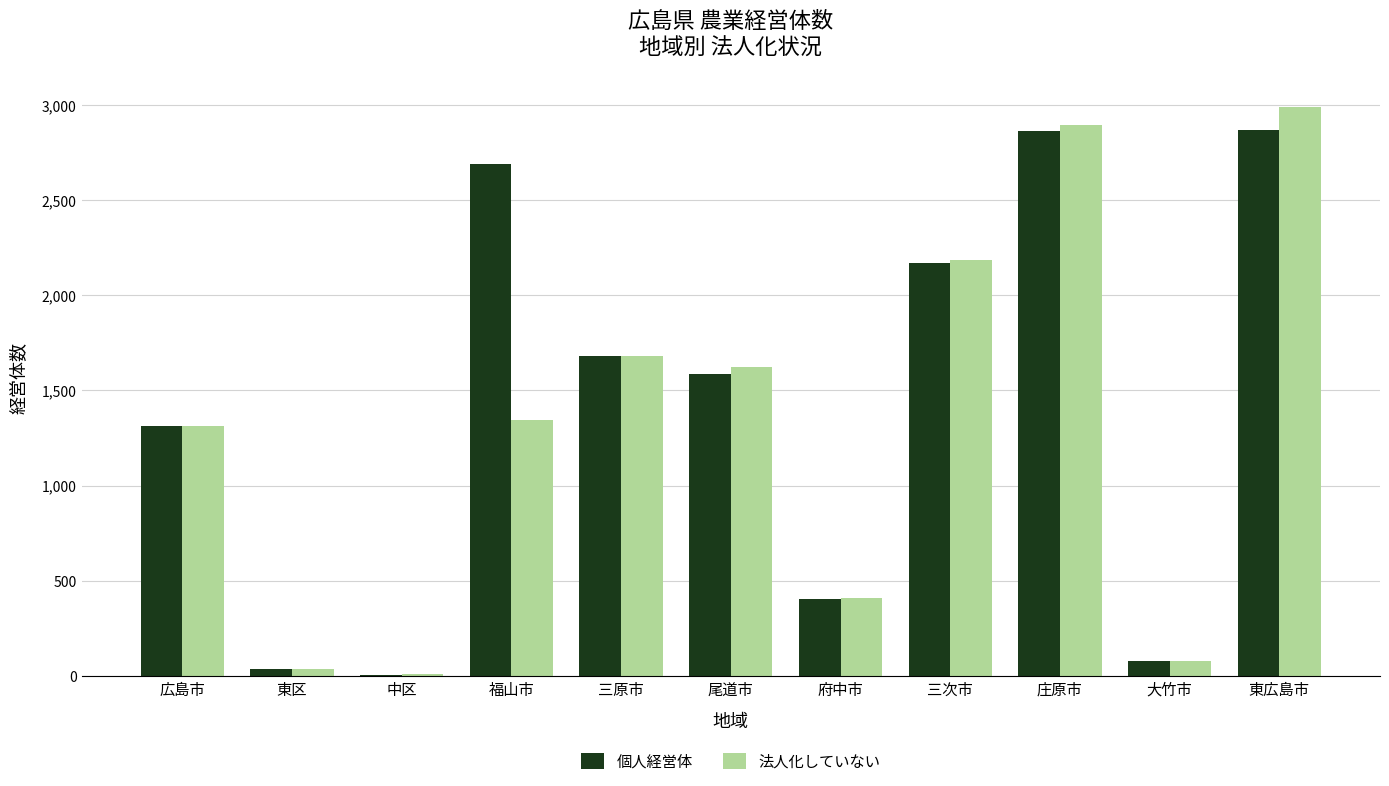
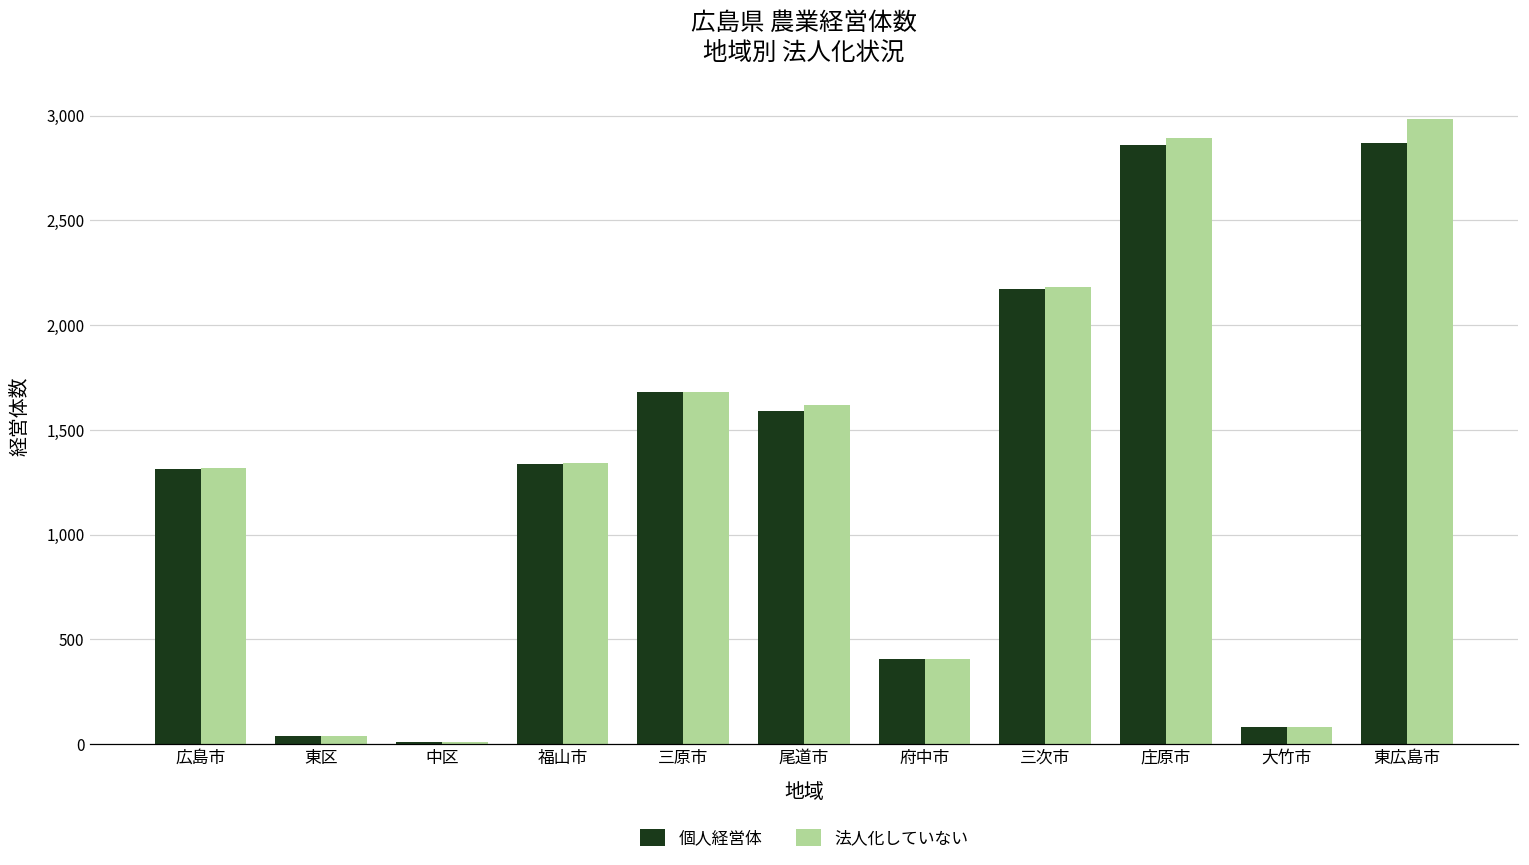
個人経営体, 福山市: 2,690 -> 1,340
